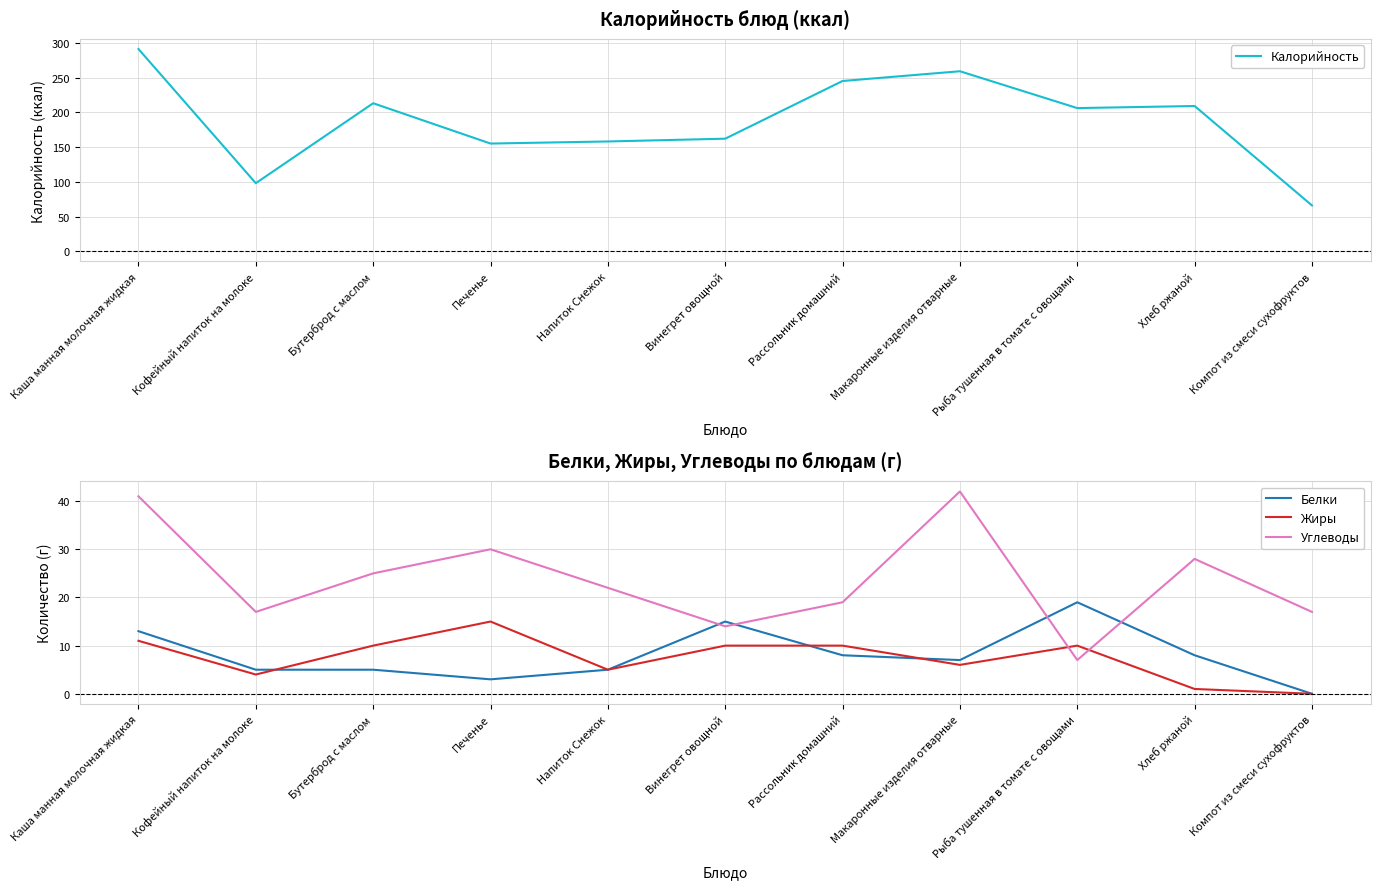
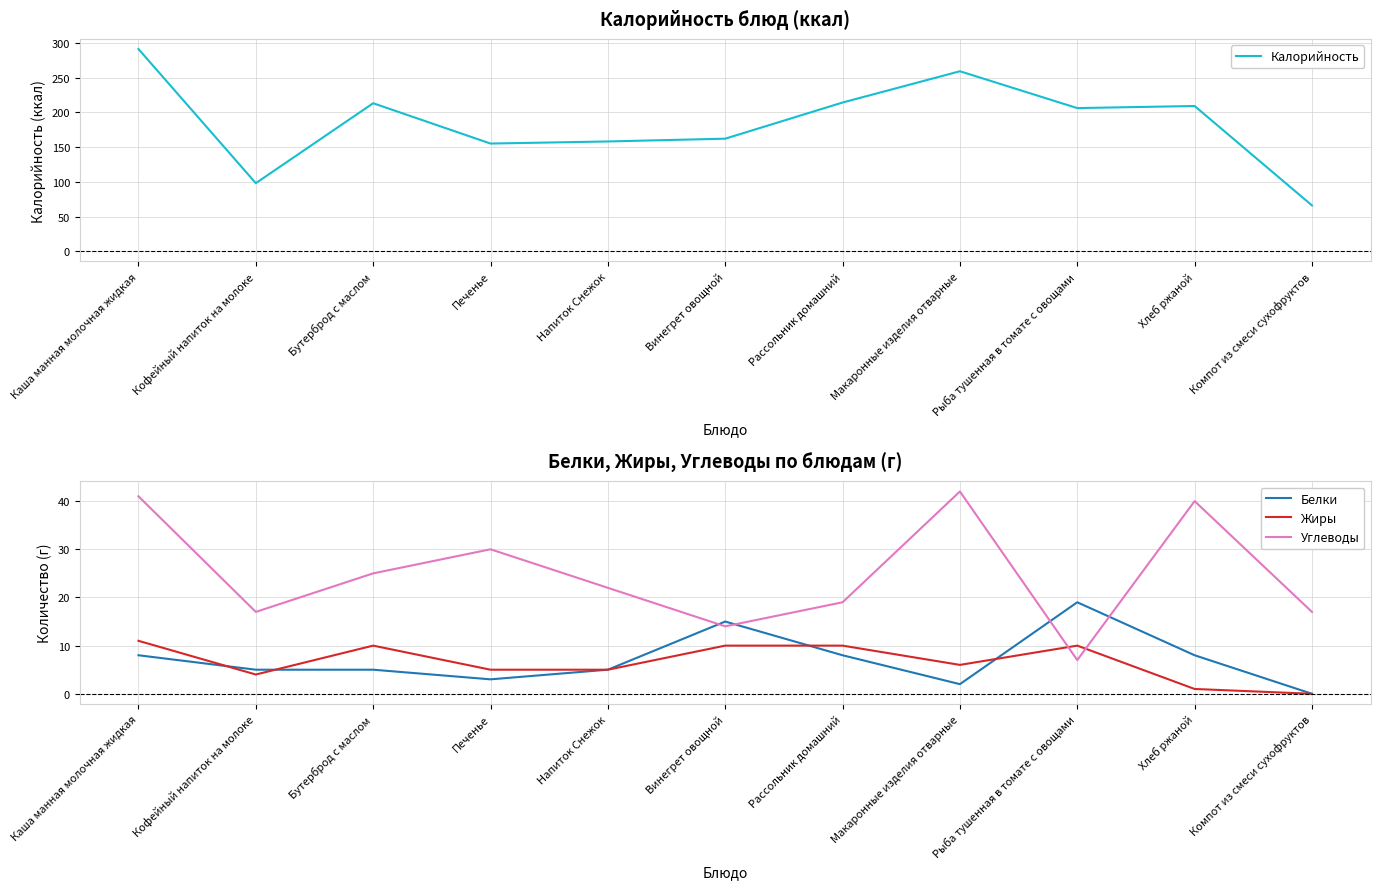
Калорийность блюд (ккал), Рассольник домашний: 250 -> 210
Белки, Жиры, Углеводы по блюдам (г), Белки, Каша манная молочная жидкая: 13 -> 8
Белки, Жиры, Углеводы по блюдам (г), Жиры, Печенье: 15 -> 5
Белки, Жиры, Углеводы по блюдам (г), Белки, Макаронные изделия отварные: 7 -> 2
Белки, Жиры, Углеводы по блюдам (г), Углеводы, Хлеб ржаной: 28 -> 40
